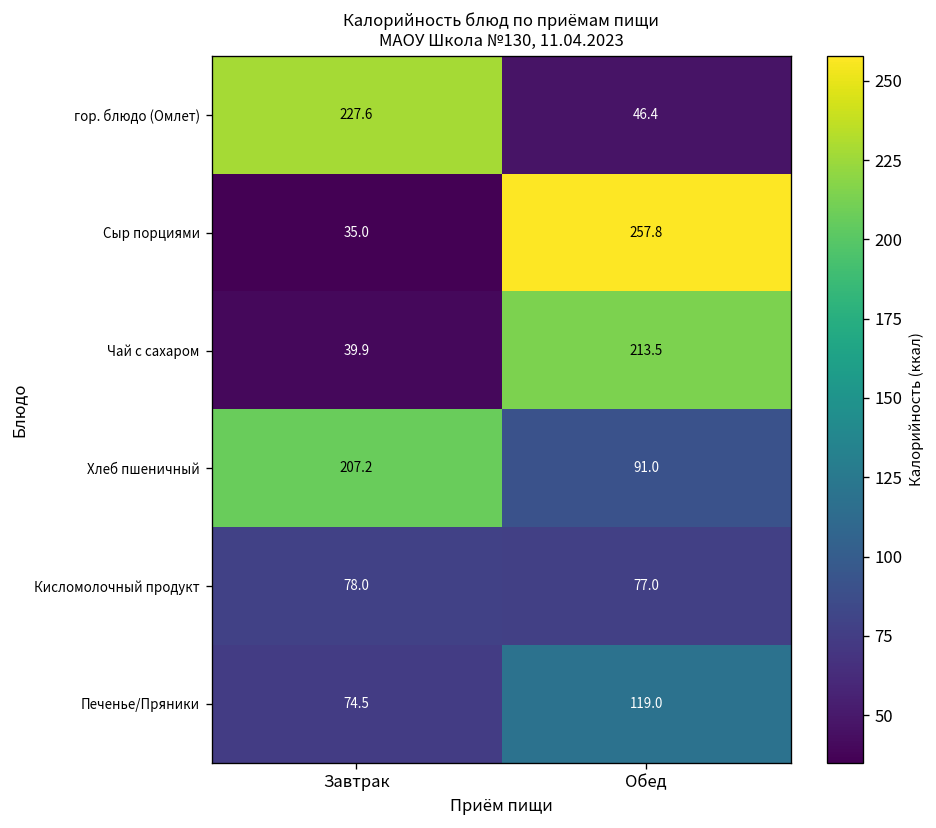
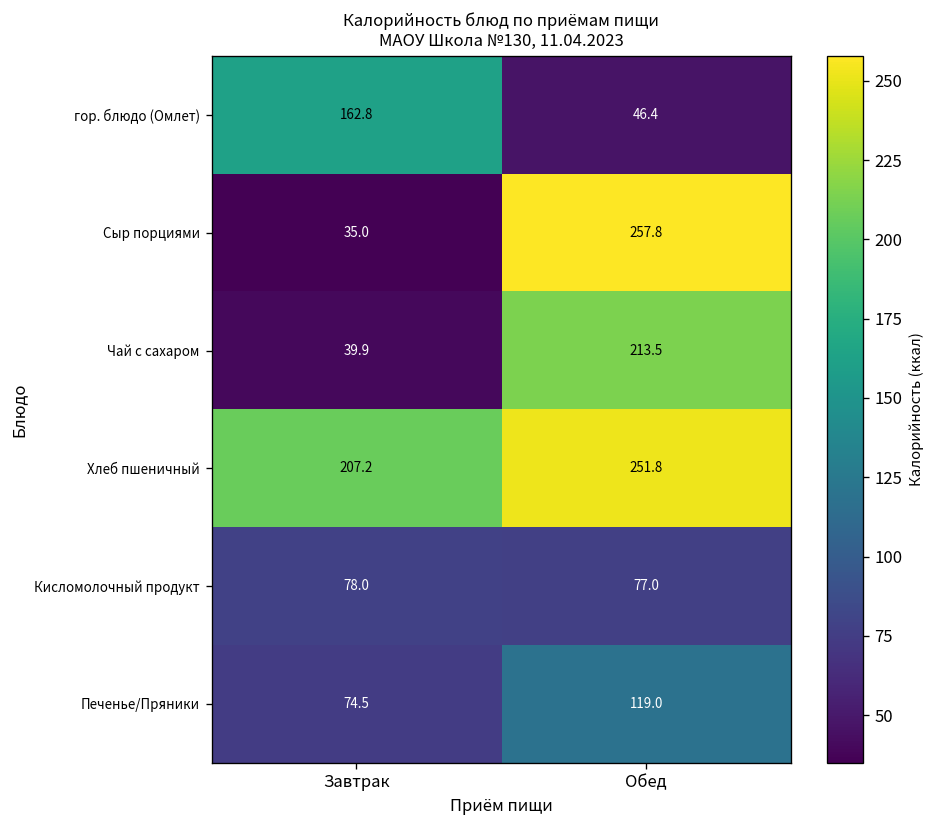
гор. блюдо (Омлет), Завтрак: 227.6 -> 162.8
Хлеб пшеничный, Обед: 91.0 -> 251.8
